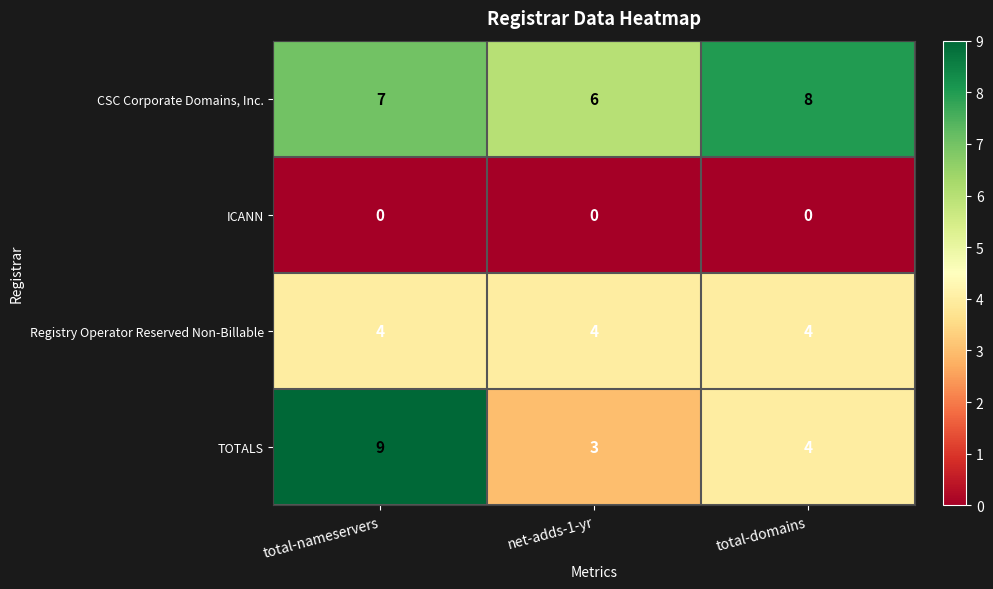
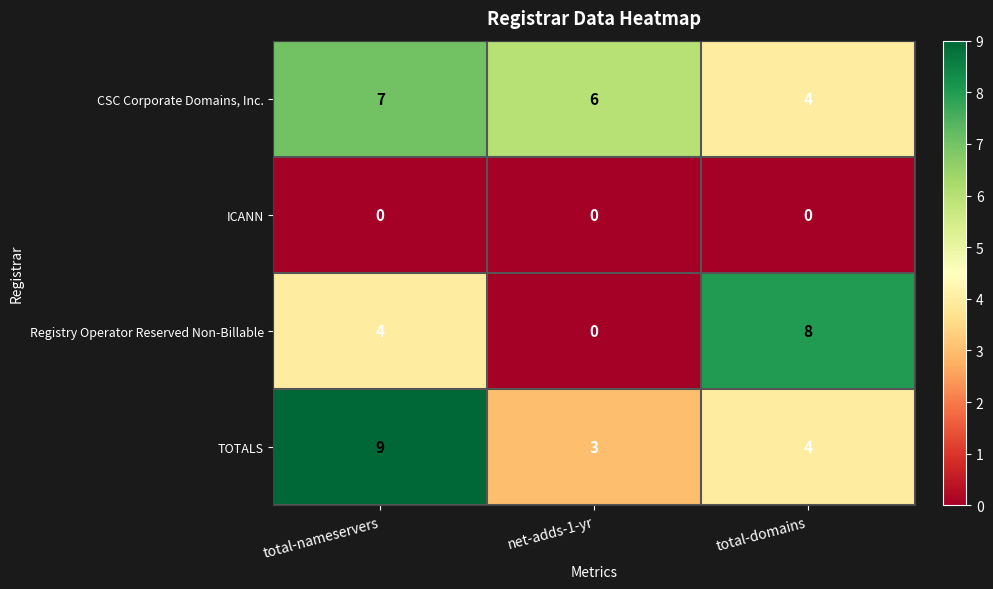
CSC Corporate Domains, Inc., total-domains: 8 -> 4
Registry Operator Reserved Non-Billable, net-adds-1-yr: 4 -> 0
Registry Operator Reserved Non-Billable, total-domains: 4 -> 8
